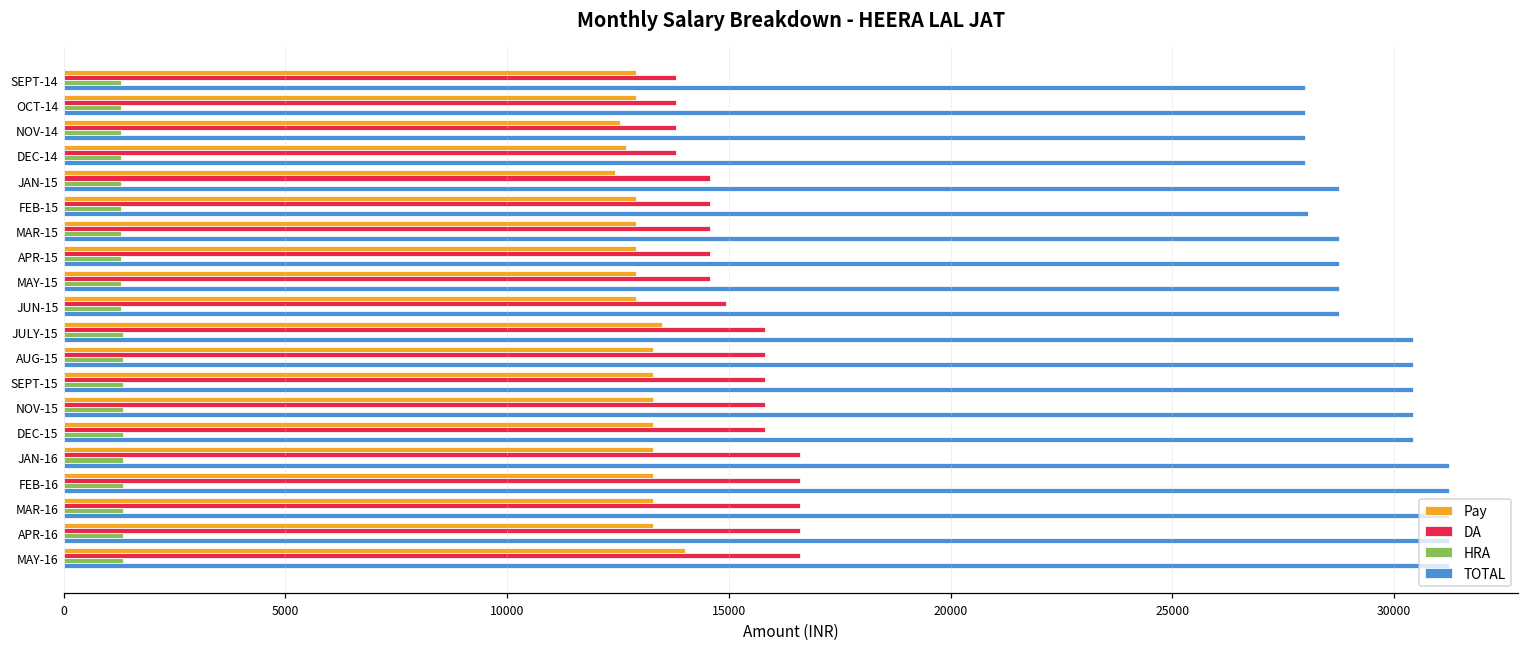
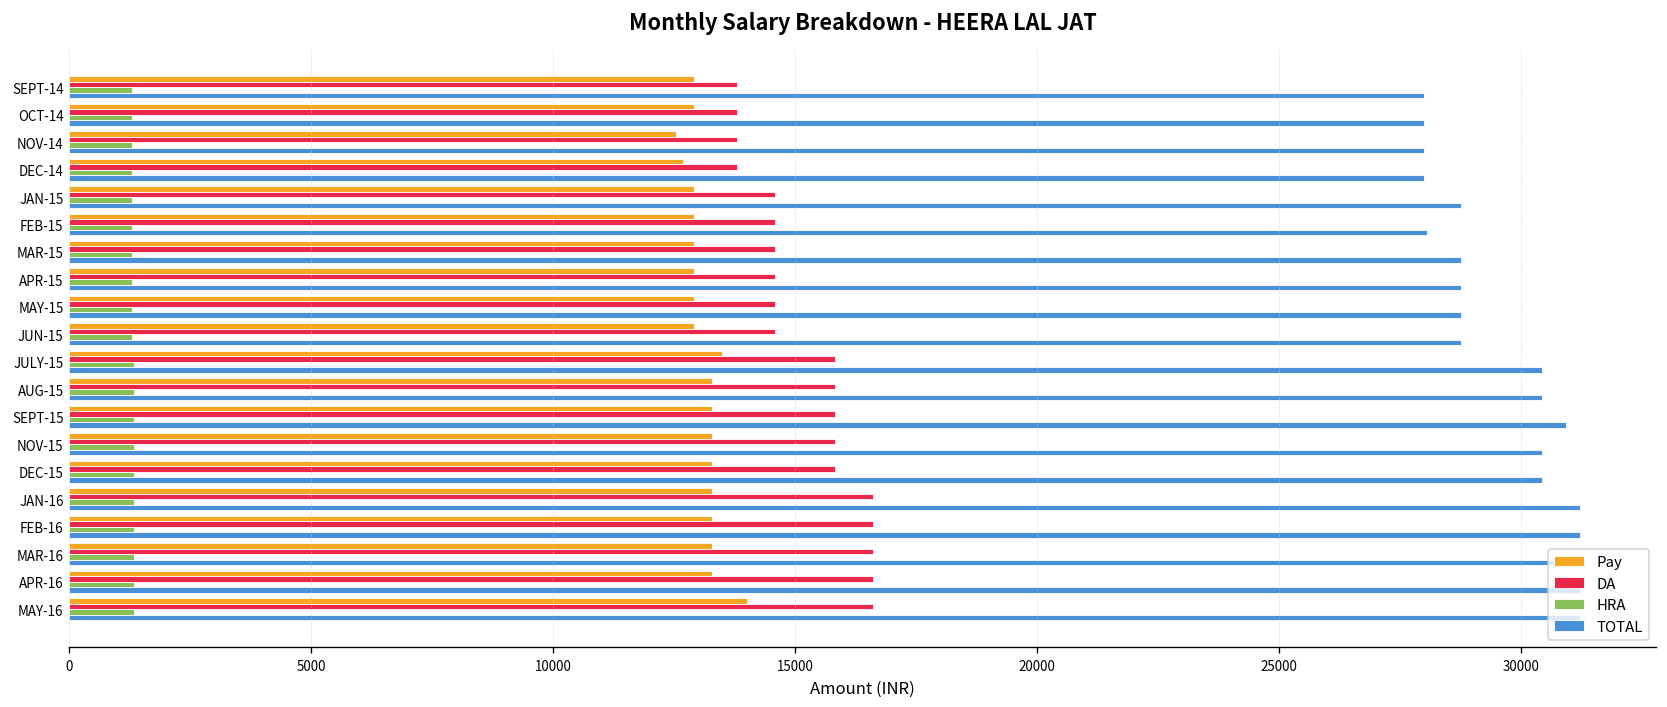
Pay, JAN-15: 12400 -> 12900
DA, JUN-15: 14900 -> 14600
TOTAL, SEPT-15: 30400 -> 30900
